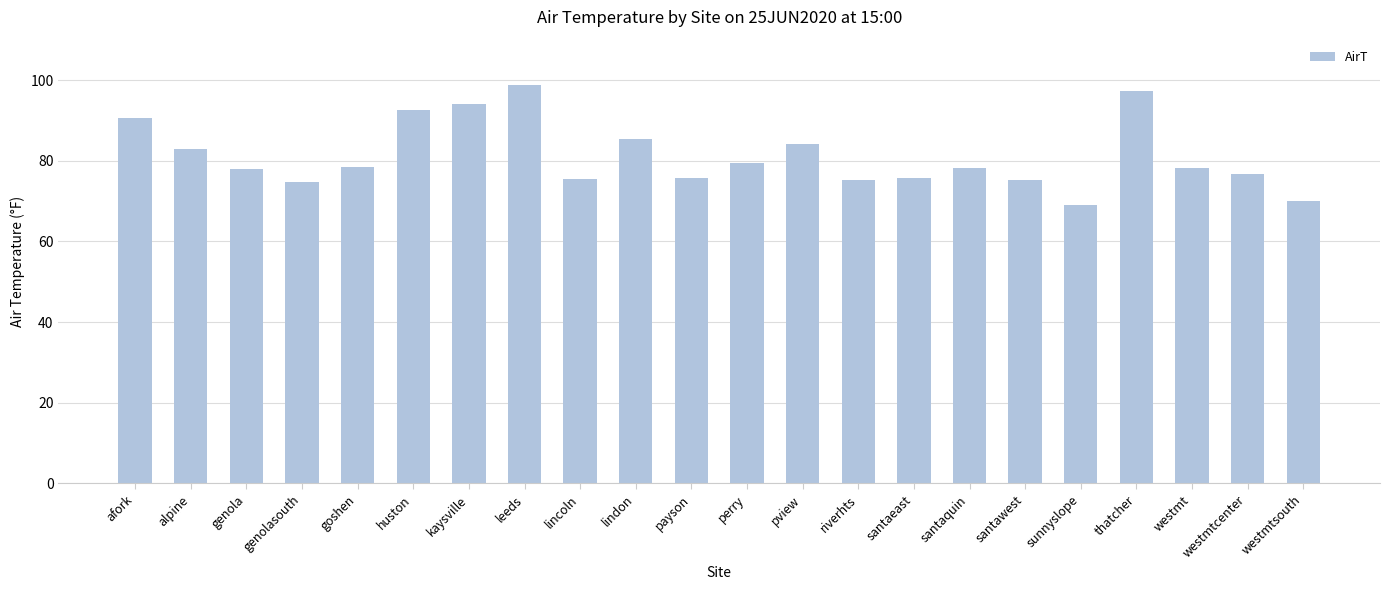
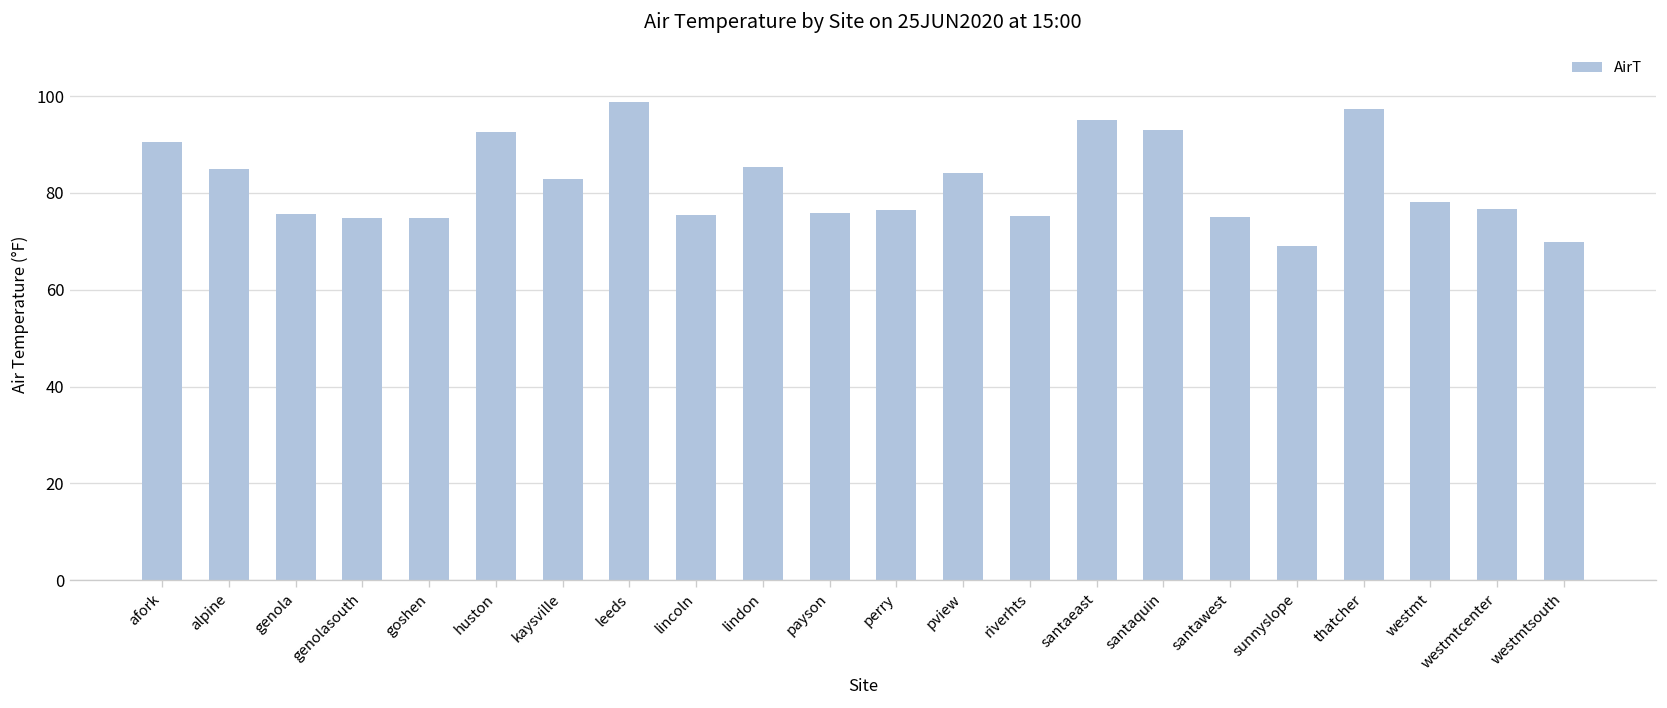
alpine: 83 -> 85
genola: 78 -> 76
goshen: 78 -> 75
kaysville: 94 -> 83
perry: 79 -> 76
santaeast: 76 -> 95
santaquin: 78 -> 93
